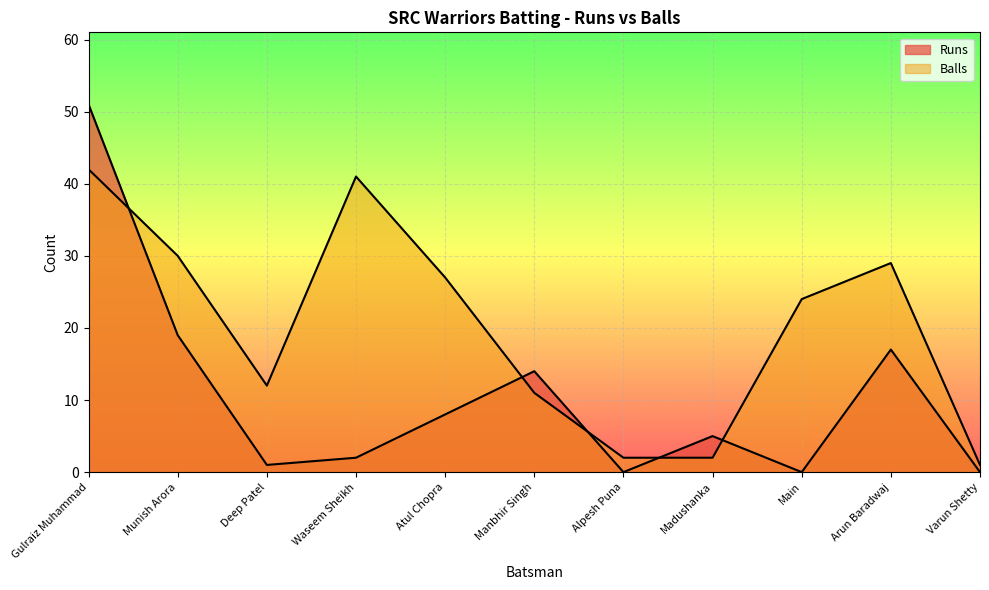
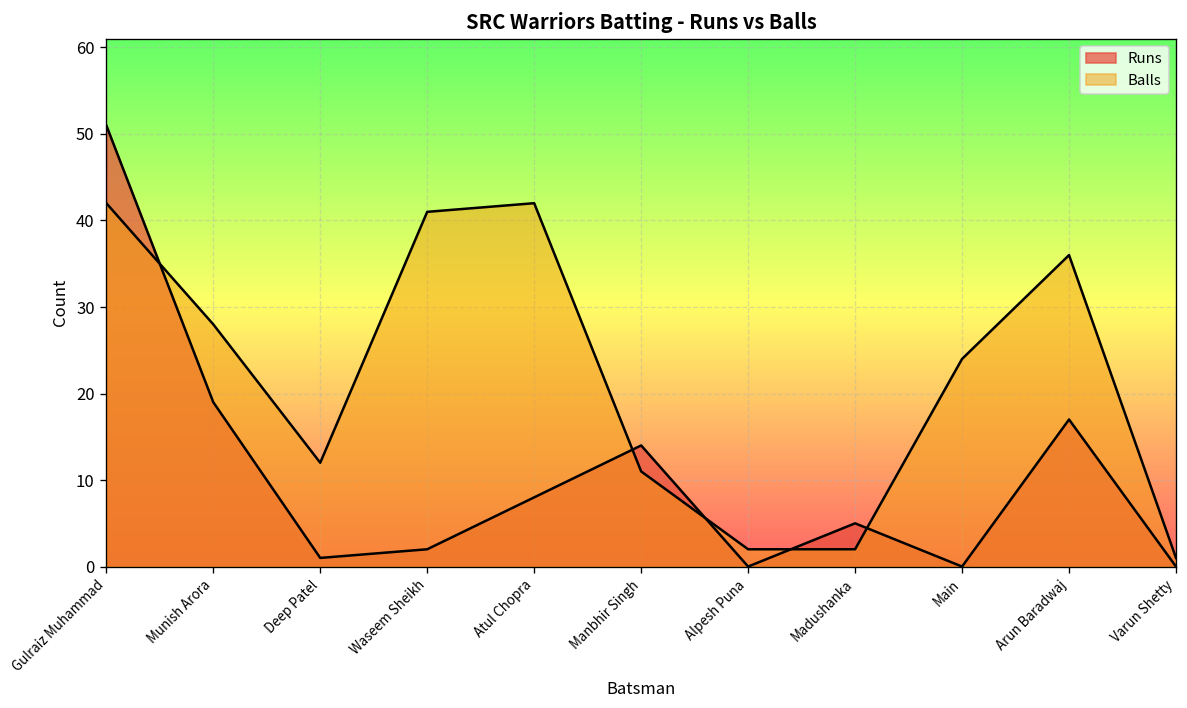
Balls, Munish Arora: 30 -> 28
Balls, Atul Chopra: 27 -> 42
Balls, Arun Baradwaj: 29 -> 36
